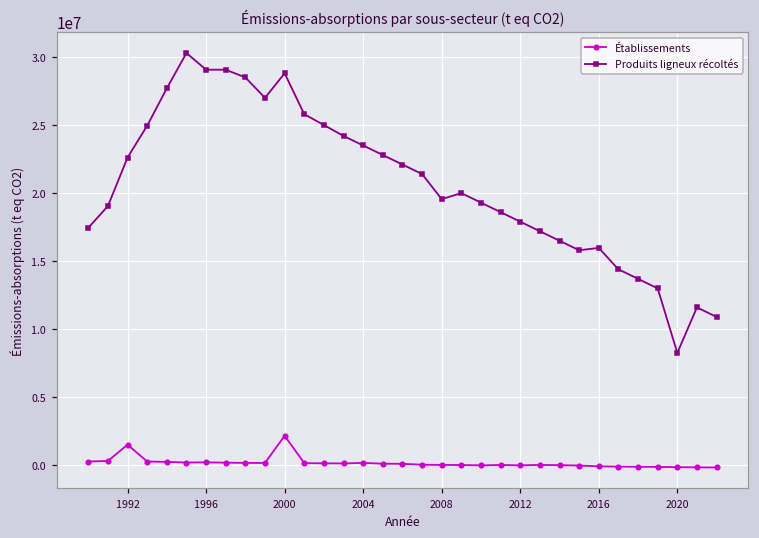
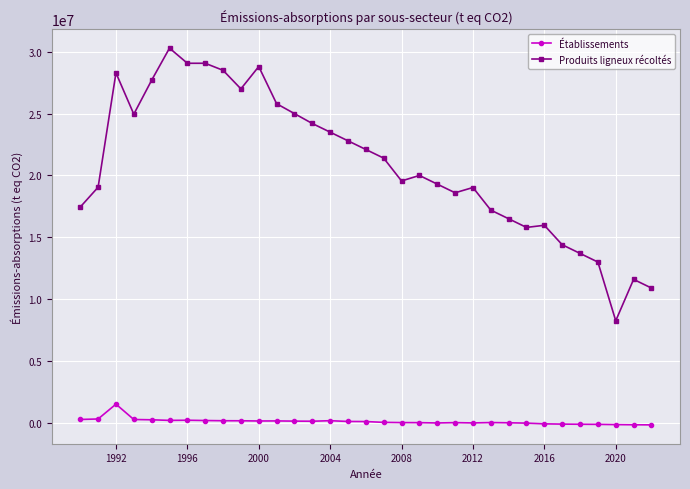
Produits ligneux récoltés, 1992: 22600000 -> 28300000
Établissements, 2000: 2200000 -> 200000
Produits ligneux récoltés, 2012: 17900000 -> 19000000
